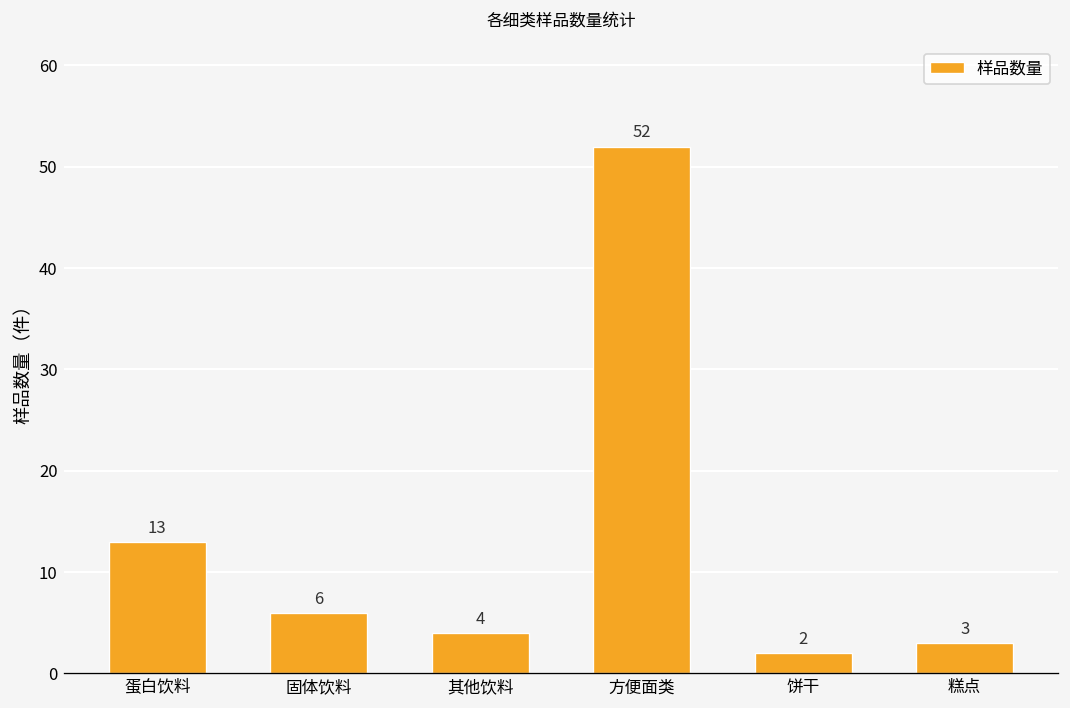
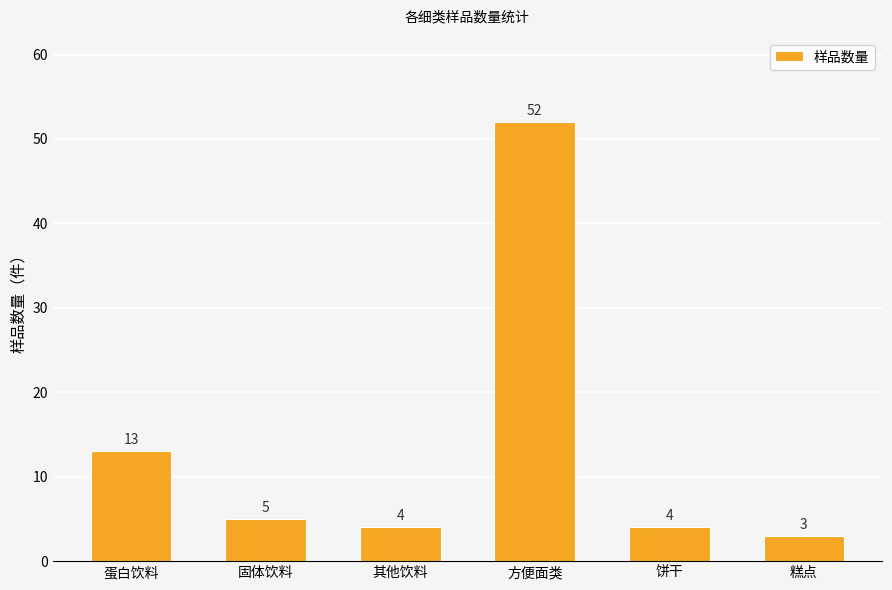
固体饮料: 6 -> 5
饼干: 2 -> 4
